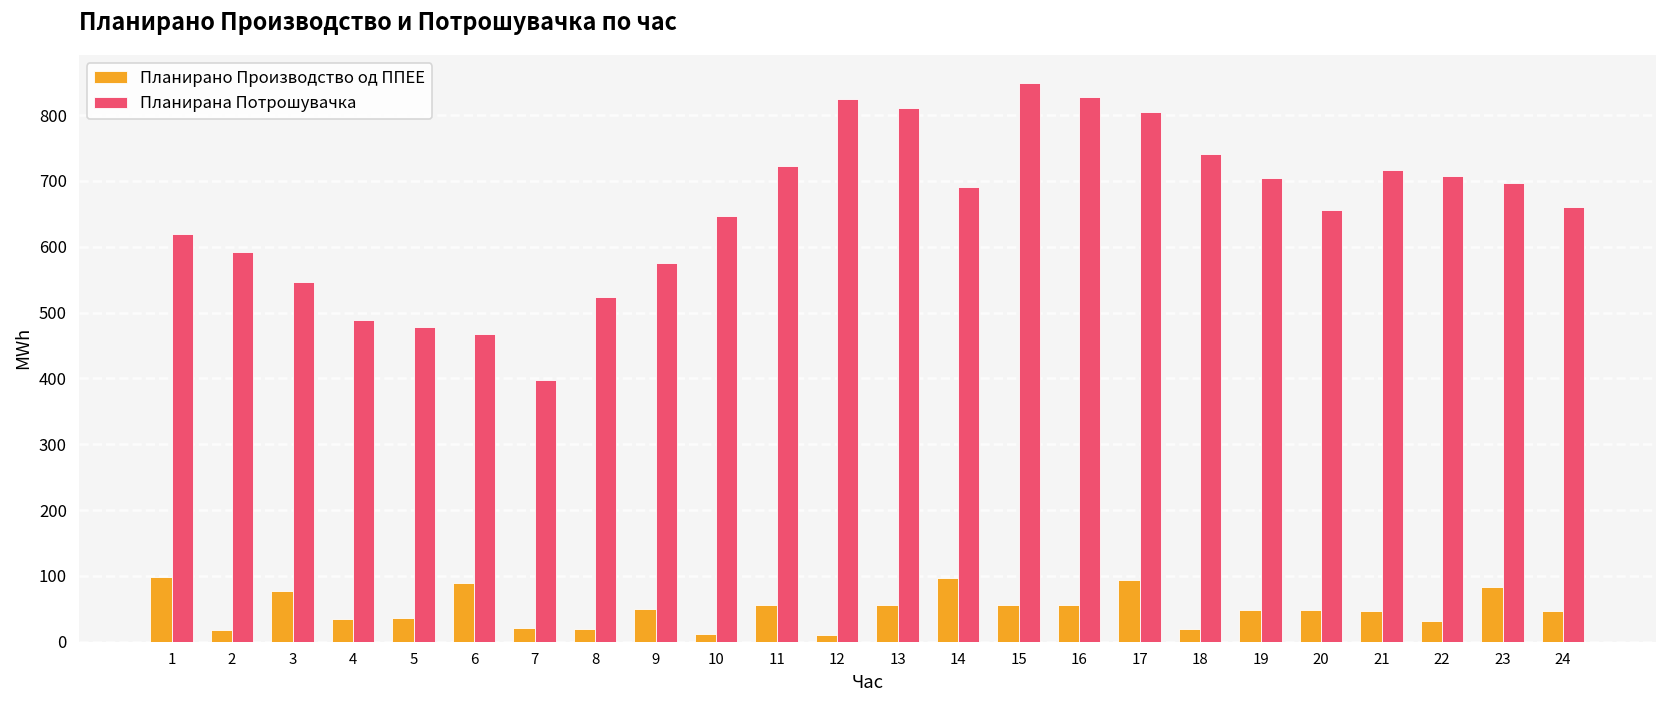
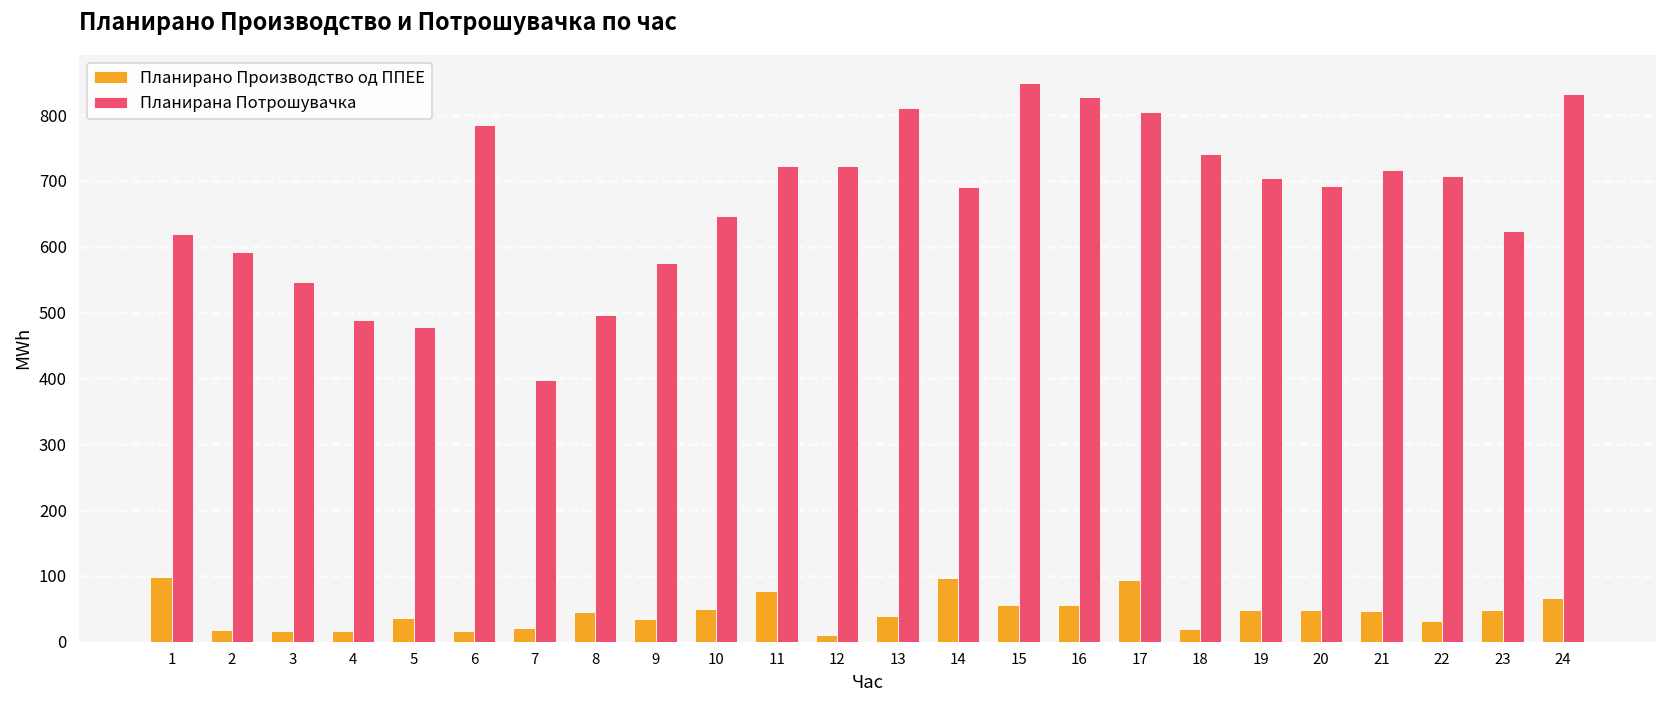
Планирано Производство од ППЕЕ, 3: 80 -> 20
Планирано Производство од ППЕЕ, 4: 30 -> 20
Планирано Производство од ППЕЕ, 6: 90 -> 20
Планирана Потрошувачка, 6: 470 -> 790
Планирано Производство од ППЕЕ, 8: 20 -> 50
Планирана Потрошувачка, 8: 520 -> 500
Планирано Производство од ППЕЕ, 9: 50 -> 30
Планирано Производство од ППЕЕ, 10: 10 -> 50
Планирано Производство од ППЕЕ, 11: 60 -> 80
Планирана Потрошувачка, 12: 820 -> 720
Планирано Производство од ППЕЕ, 13: 60 -> 40
Планирана Потрошувачка, 20: 660 -> 690
Планирано Производство од ППЕЕ, 23: 80 -> 50
Планирана Потрошувачка, 23: 700 -> 620
Планирано Производство од ППЕЕ, 24: 50 -> 70
Планирана Потрошувачка, 24: 660 -> 830
